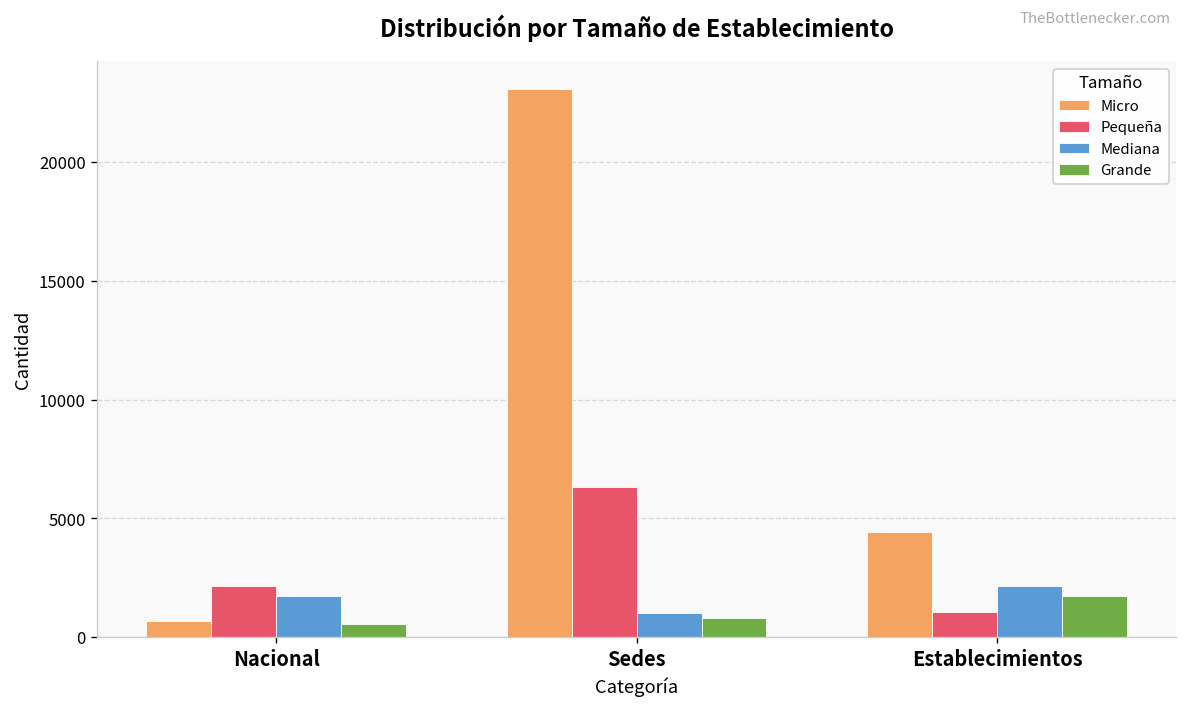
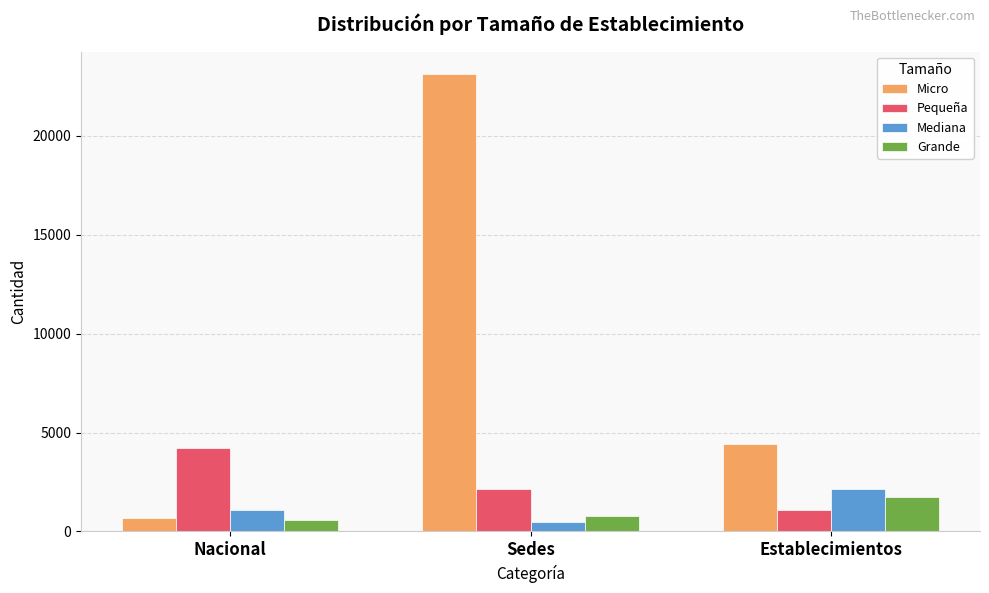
Pequeña, Nacional: 2200 -> 4200
Mediana, Nacional: 1700 -> 1100
Pequeña, Sedes: 6300 -> 2200
Mediana, Sedes: 1000 -> 500
